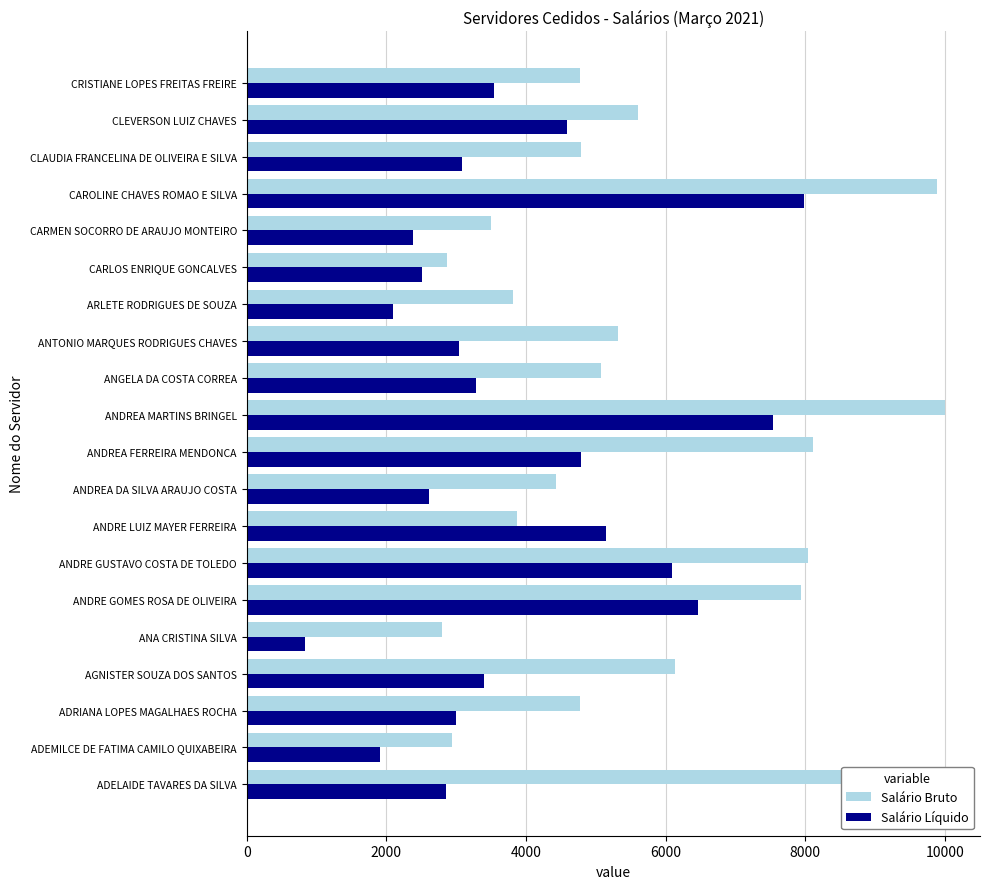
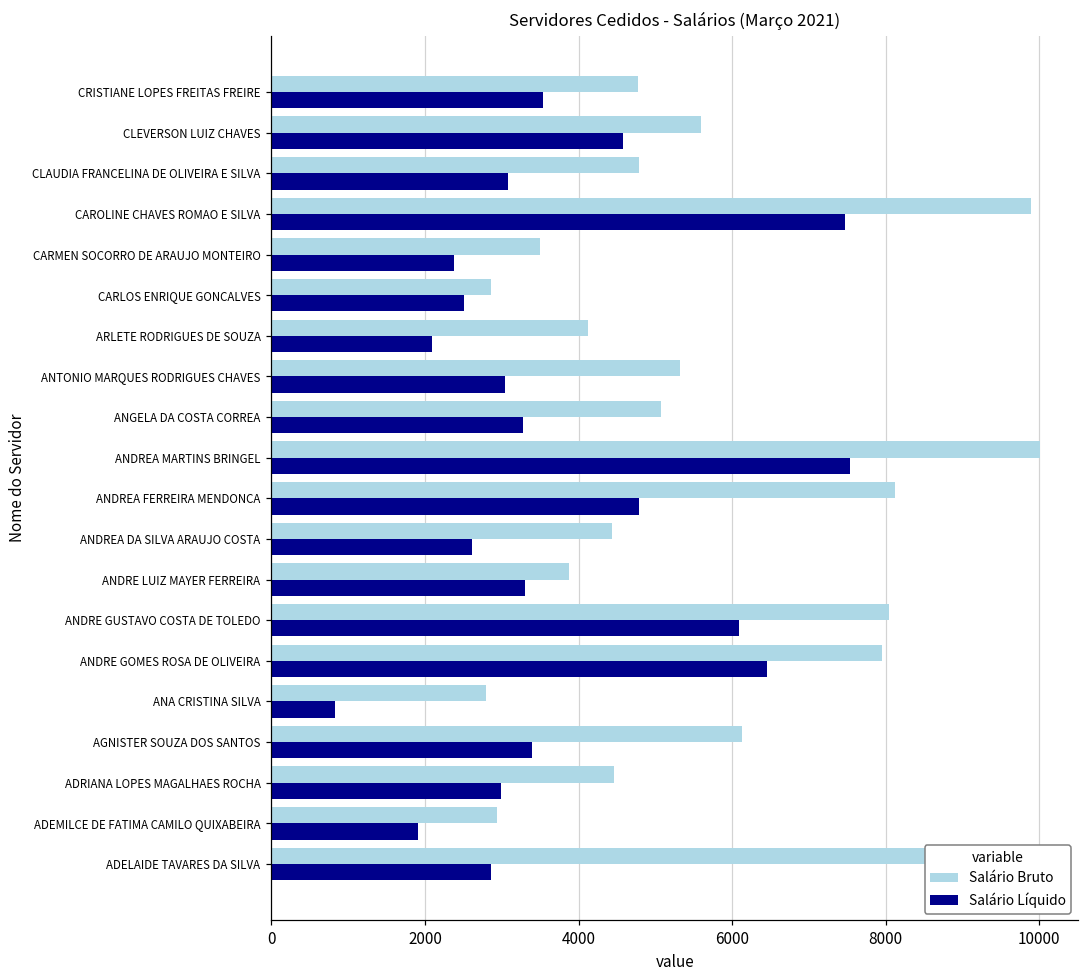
Salário Líquido, CAROLINE CHAVES ROMAO E SILVA: 8000 -> 7500
Salário Bruto, ARLETE RODRIGUES DE SOUZA: 3800 -> 4100
Salário Líquido, ANDRE LUIZ MAYER FERREIRA: 5100 -> 3300
Salário Bruto, ADRIANA LOPES MAGALHAES ROCHA: 4800 -> 4500
